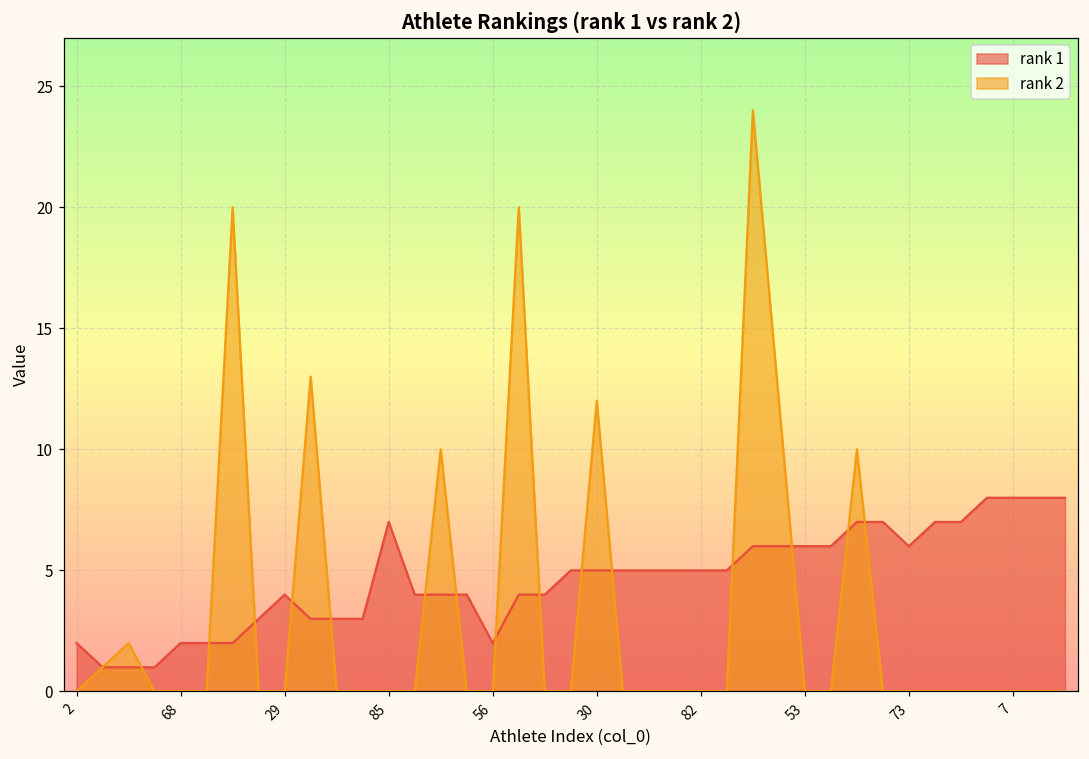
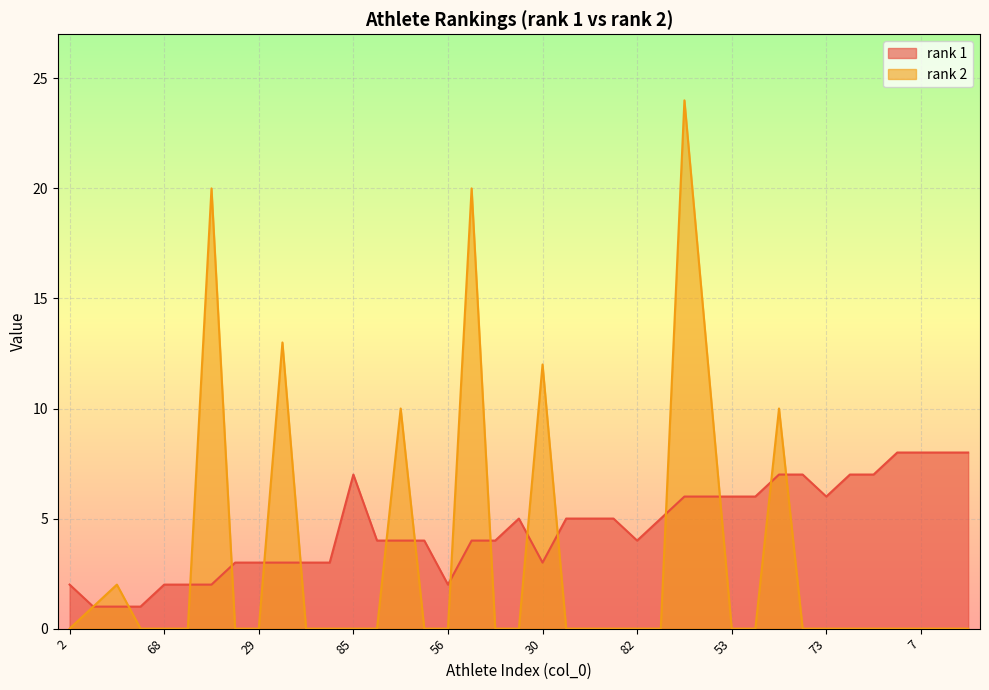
rank 1, 29: 4 -> 3
rank 1, 30: 5 -> 3
rank 1, 82: 5 -> 4
